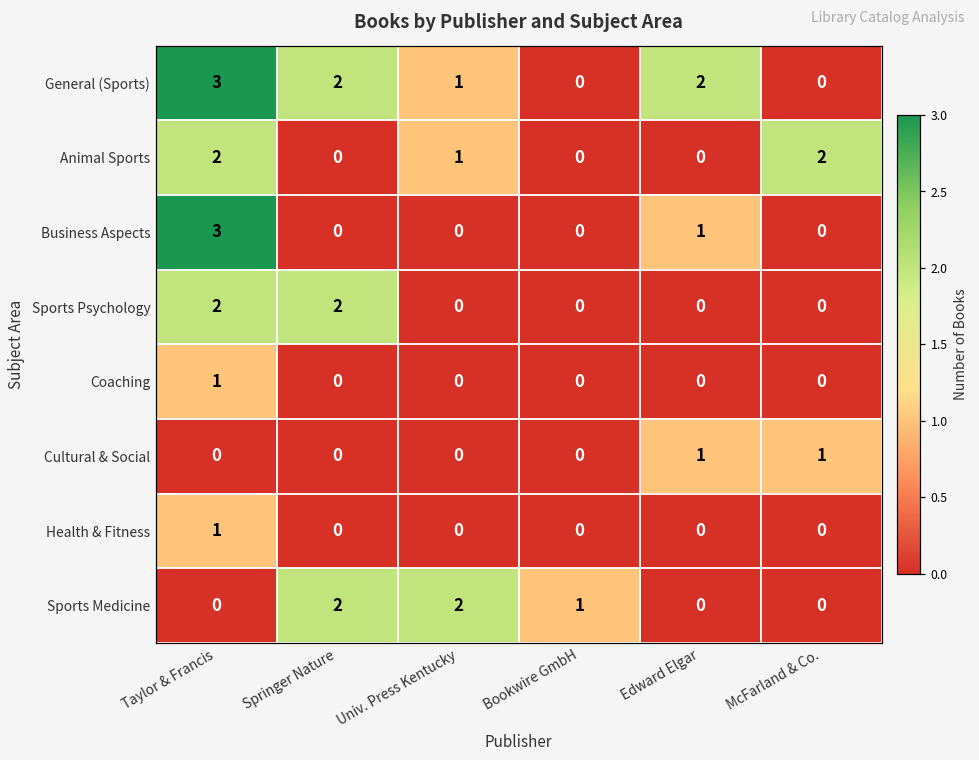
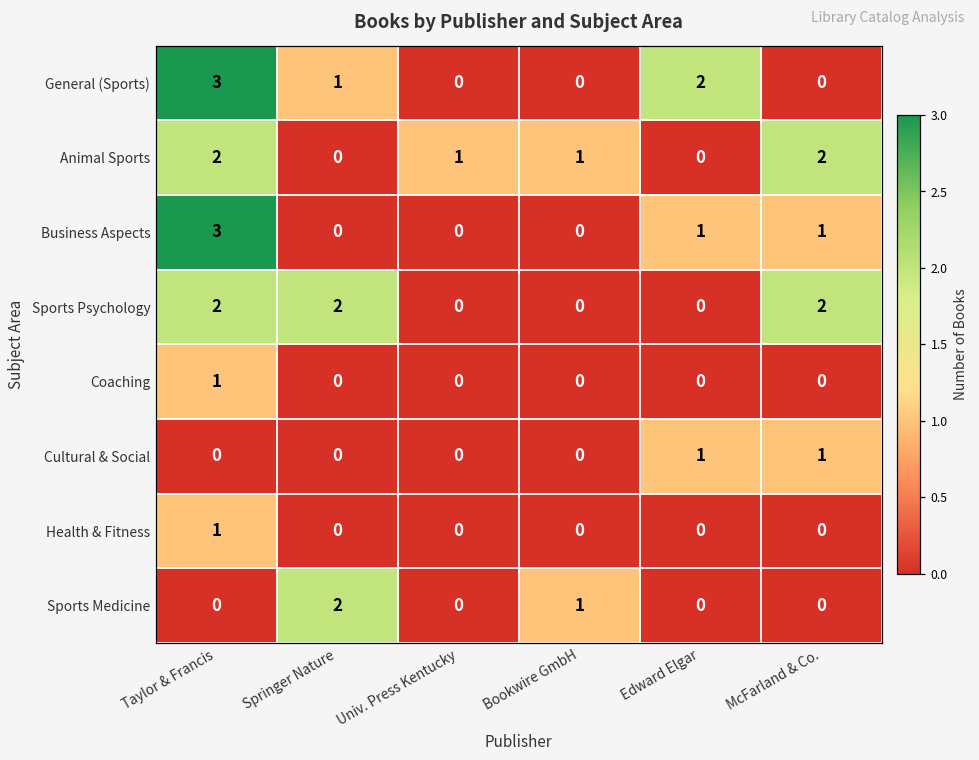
General (Sports), Springer Nature: 2 -> 1
General (Sports), Univ. Press Kentucky: 1 -> 0
Animal Sports, Bookwire GmbH: 0 -> 1
Business Aspects, McFarland & Co.: 0 -> 1
Sports Psychology, McFarland & Co.: 0 -> 2
Sports Medicine, Univ. Press Kentucky: 2 -> 0
